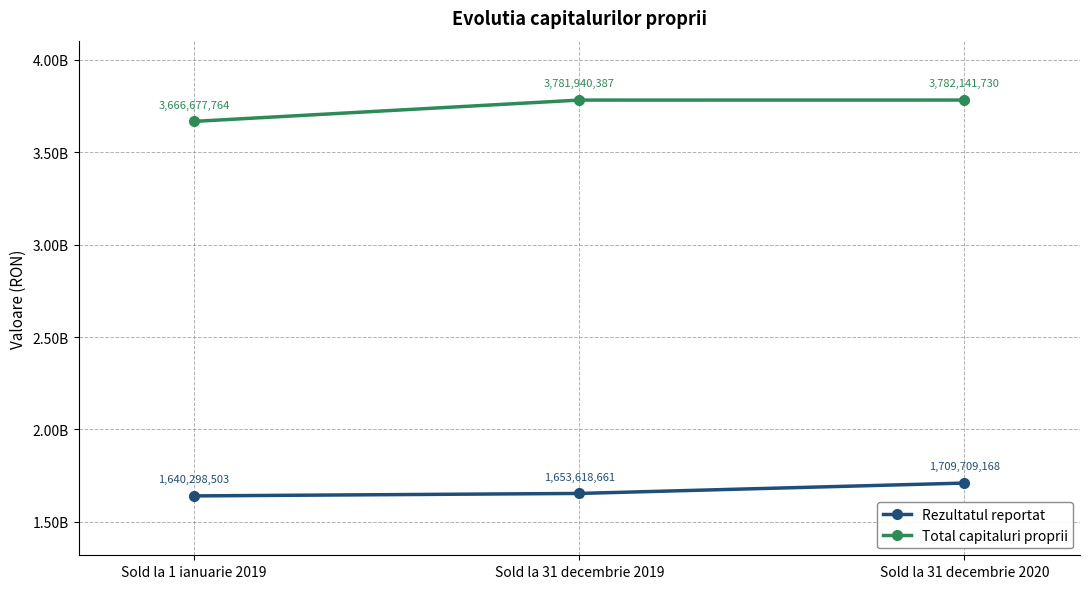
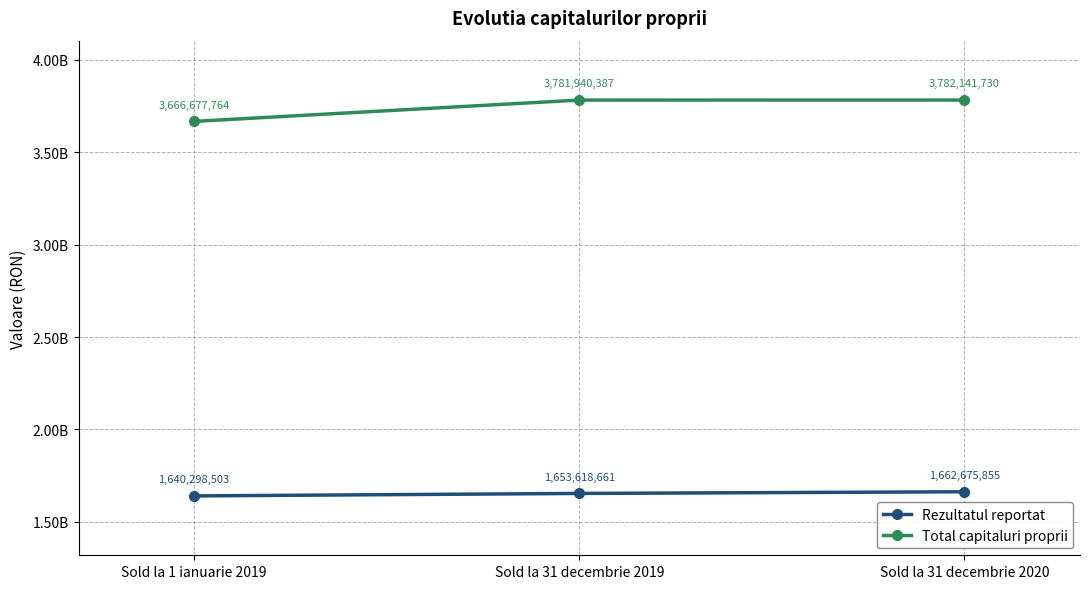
Rezultatul reportat, Sold la 31 decembrie 2020: 1,709,709,168 -> 1,662,675,855
